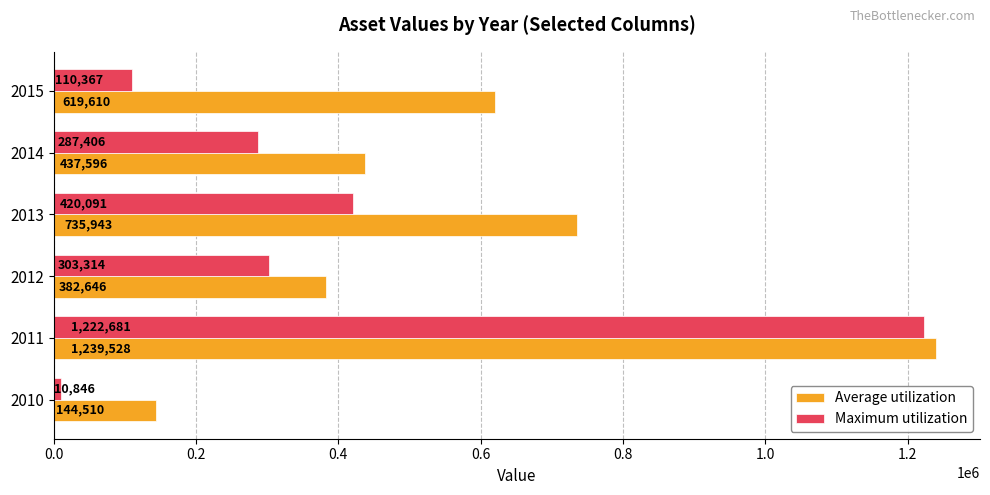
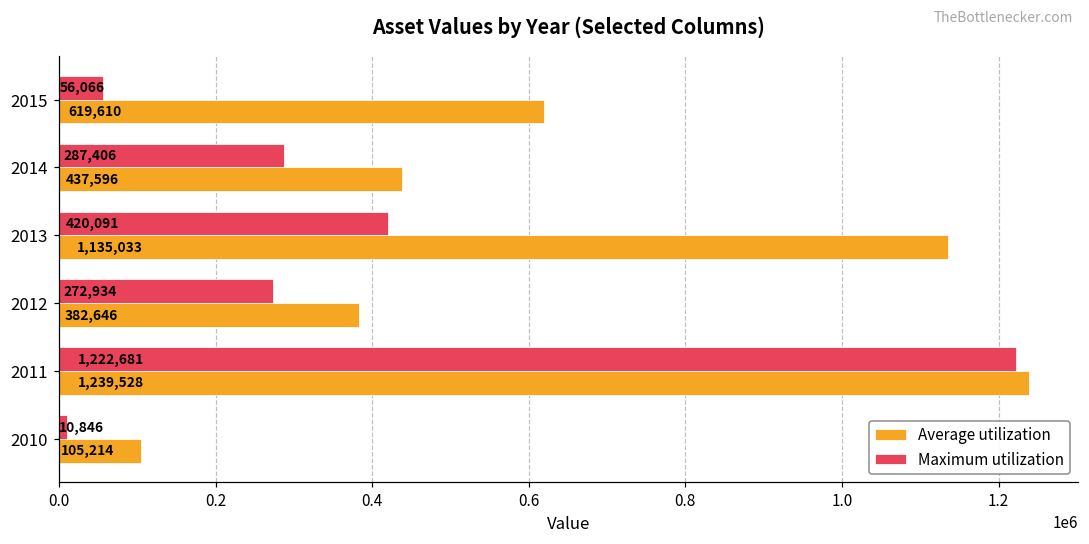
Maximum utilization, 2015: 110,367 -> 56,066
Average utilization, 2013: 735,943 -> 1,135,033
Maximum utilization, 2012: 303,314 -> 272,934
Average utilization, 2010: 144,510 -> 105,214
